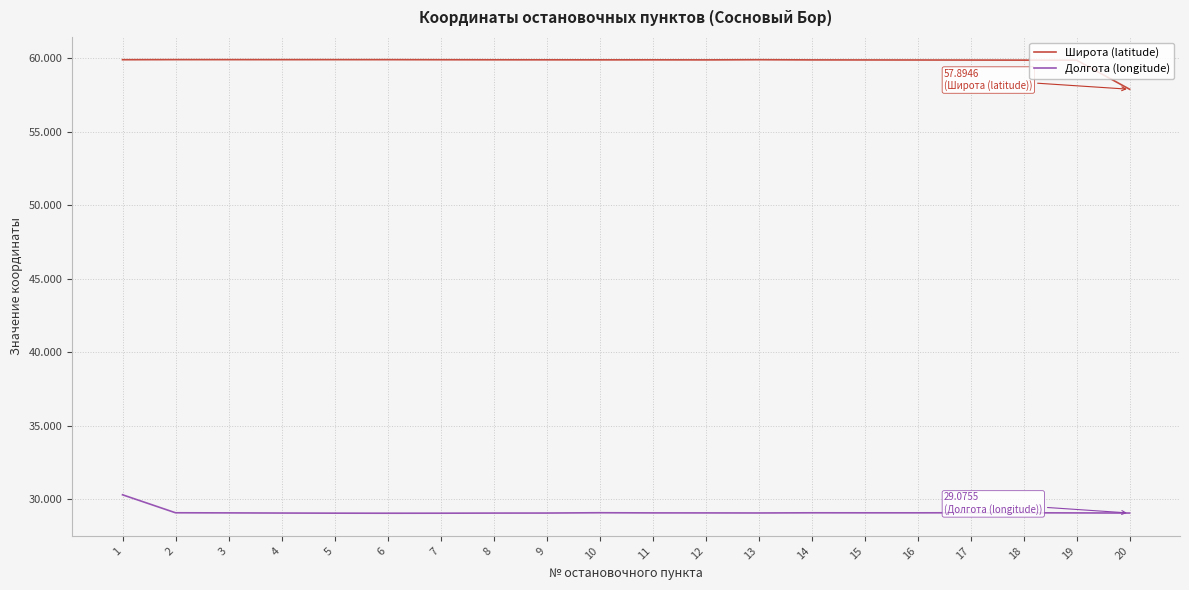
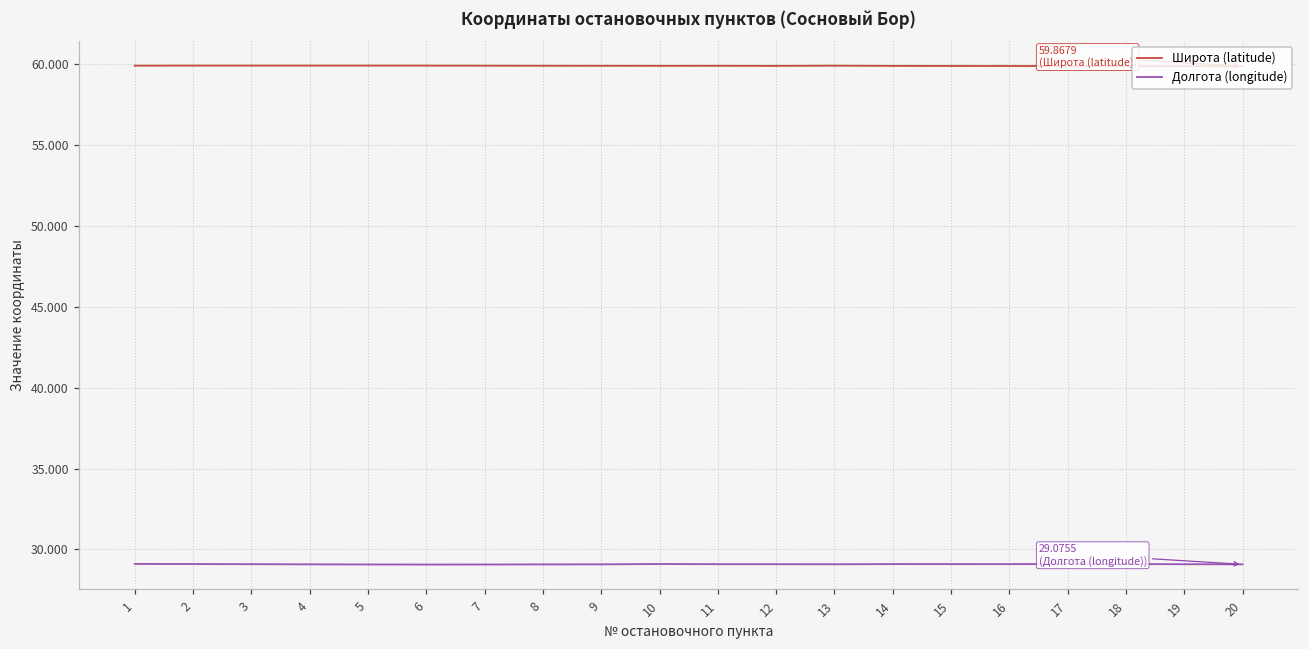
Долгота (longitude), 1: 30.3 -> 29.1
Широта (latitude), 20: 57.8946 -> 59.8679
